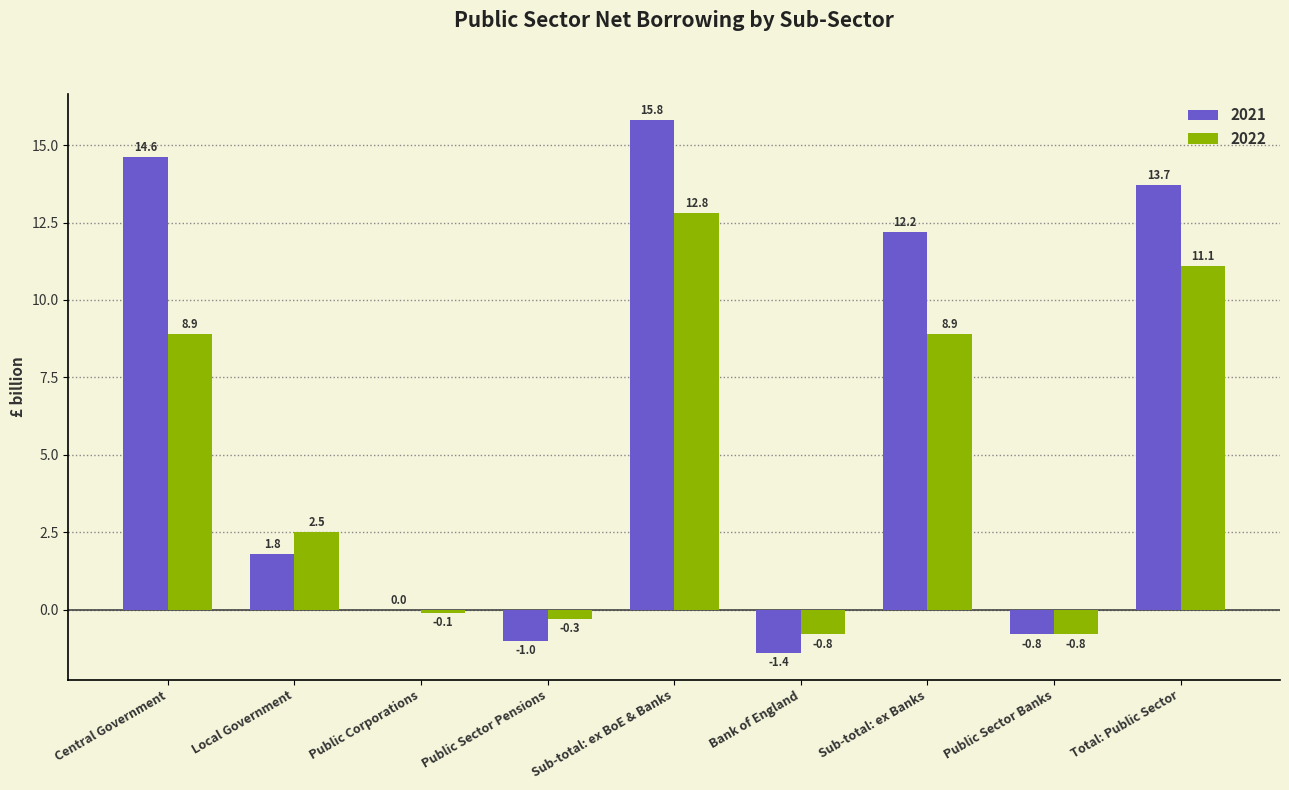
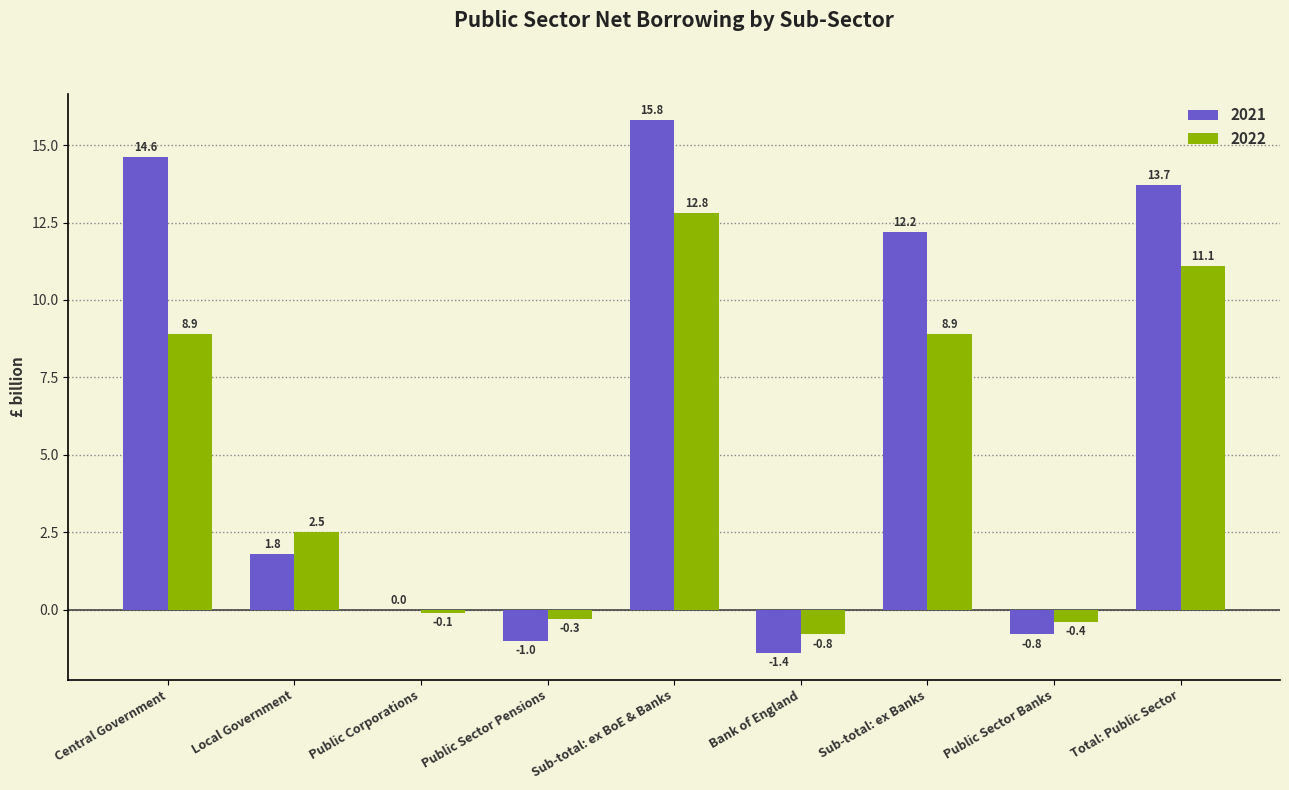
2022, Public Sector Banks: -0.8 -> -0.4
